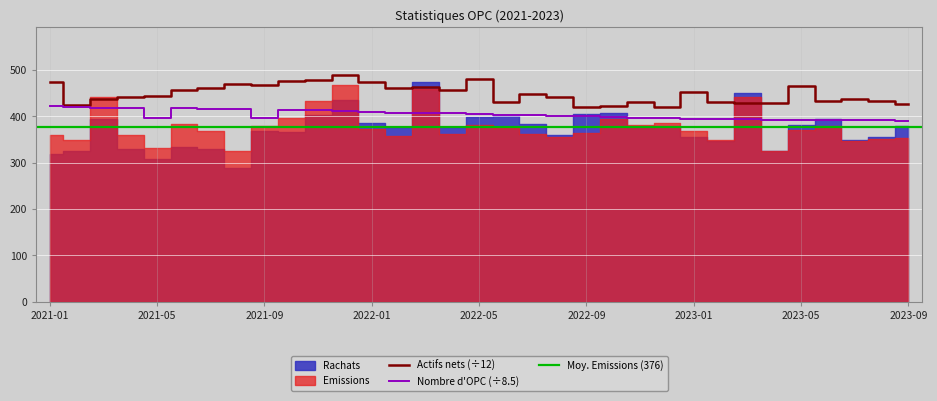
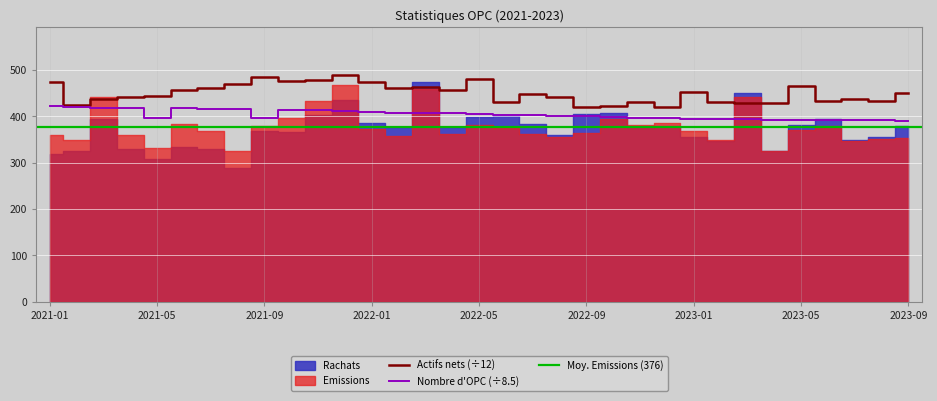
Actifs nets (÷12), 2021-09: 470 -> 480
Actifs nets (÷12), 2023-09: 430 -> 450
